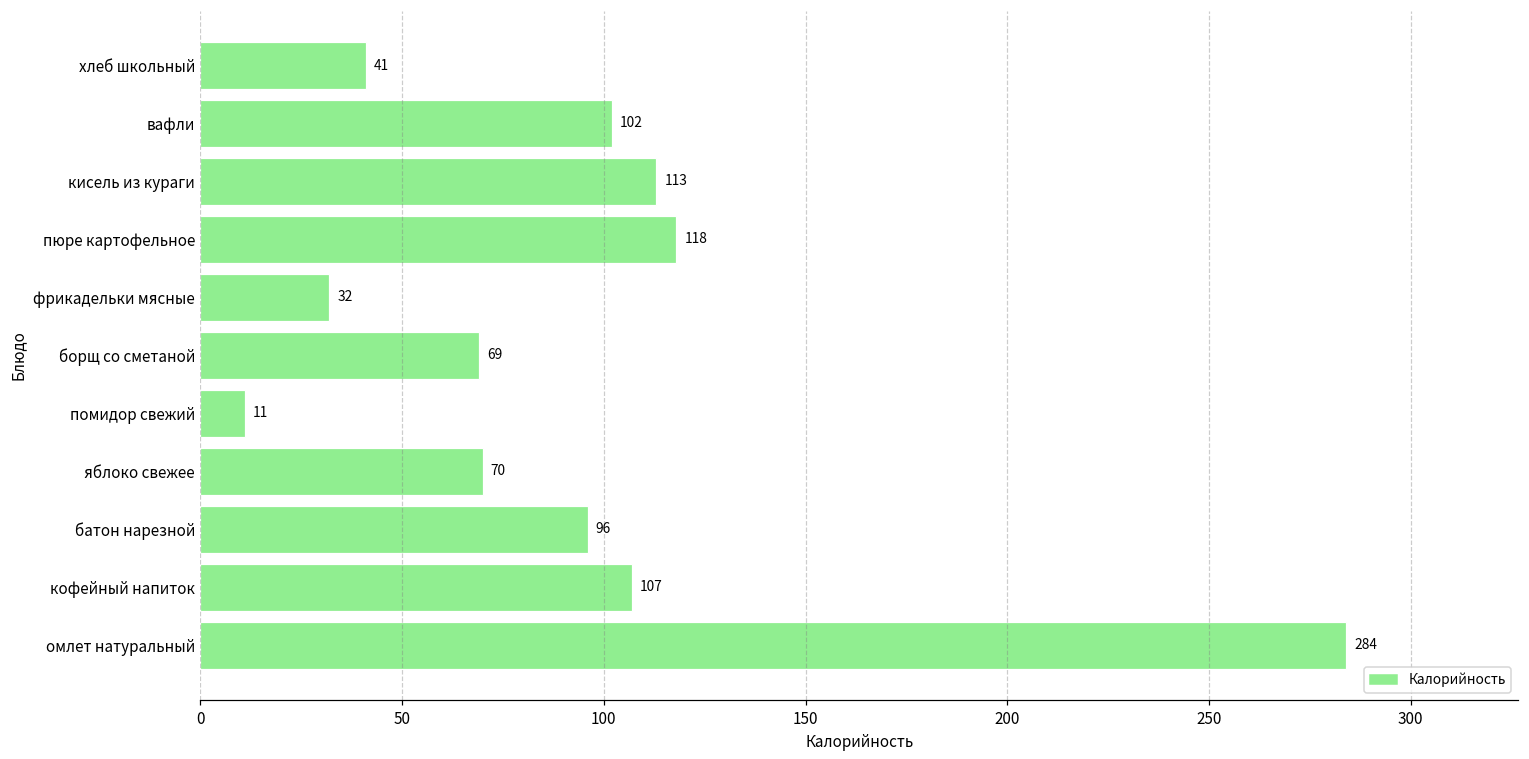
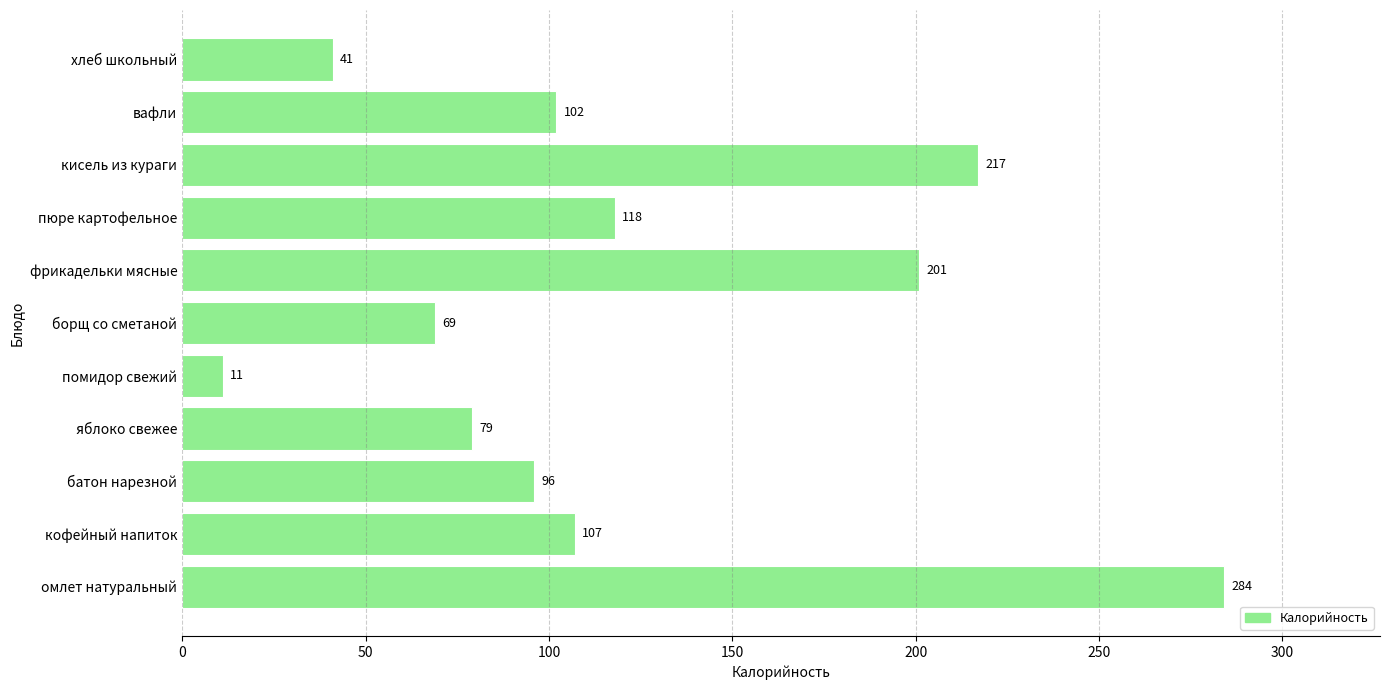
кисель из кураги: 113 -> 217
фрикадельки мясные: 32 -> 201
яблоко свежее: 70 -> 79
